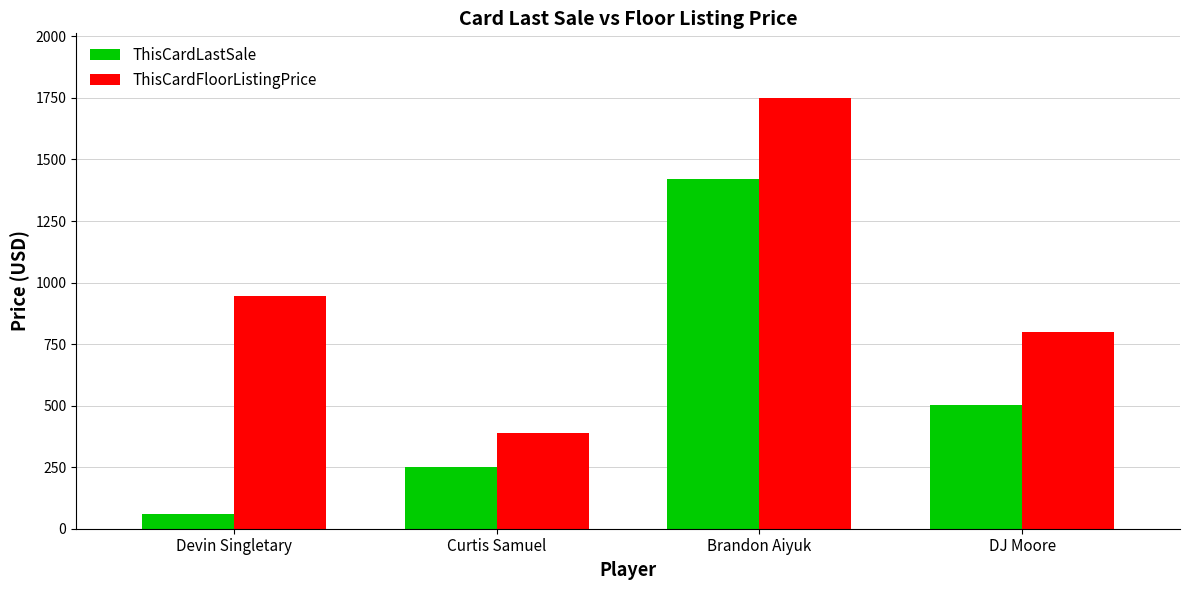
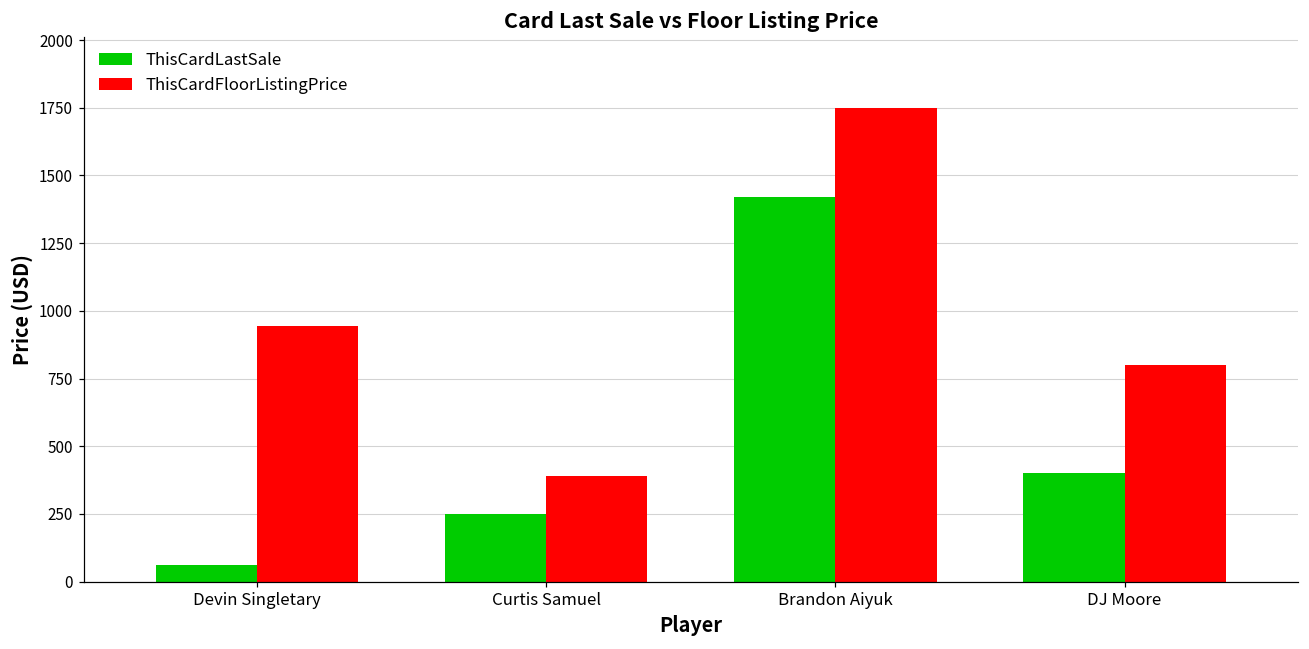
ThisCardLastSale, DJ Moore: 500 -> 400
